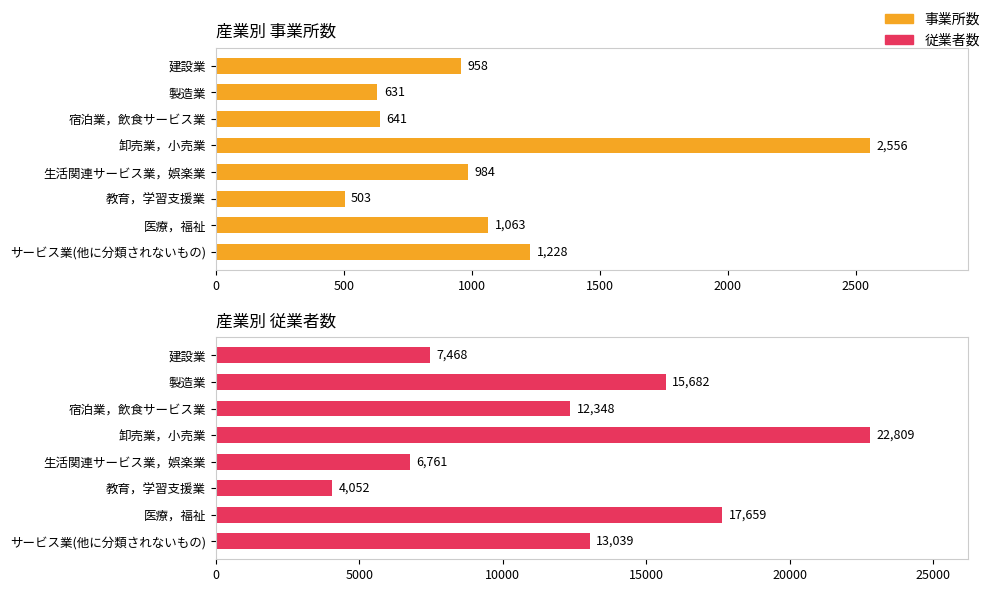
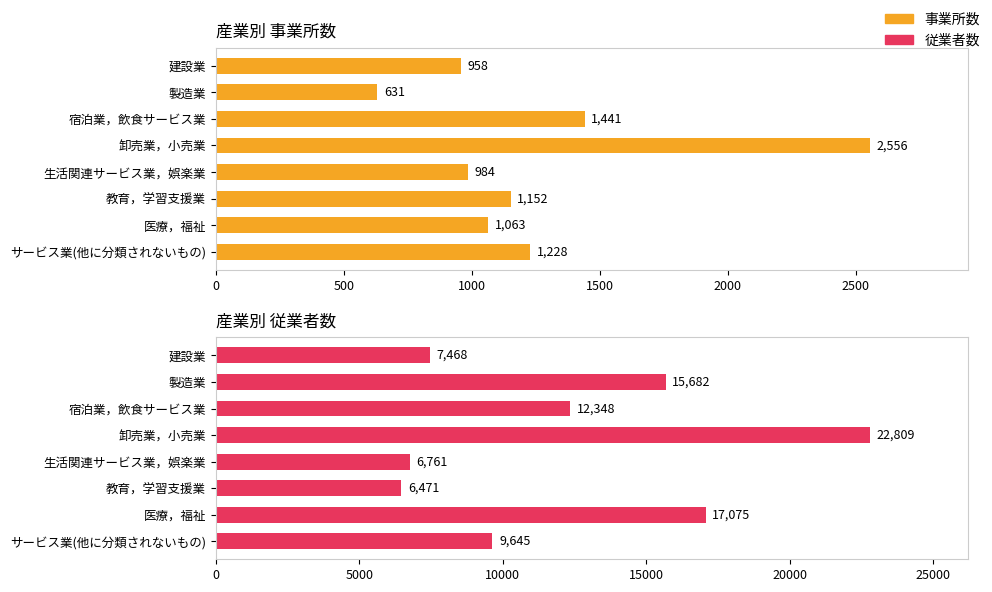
産業別 事業所数, 宿泊業，飲食サービス業: 641 -> 1,441
産業別 事業所数, 教育，学習支援業: 503 -> 1,152
産業別 従業者数, 教育，学習支援業: 4,052 -> 6,471
産業別 従業者数, 医療，福祉: 17,659 -> 17,075
産業別 従業者数, サービス業(他に分類されないもの): 13,039 -> 9,645
